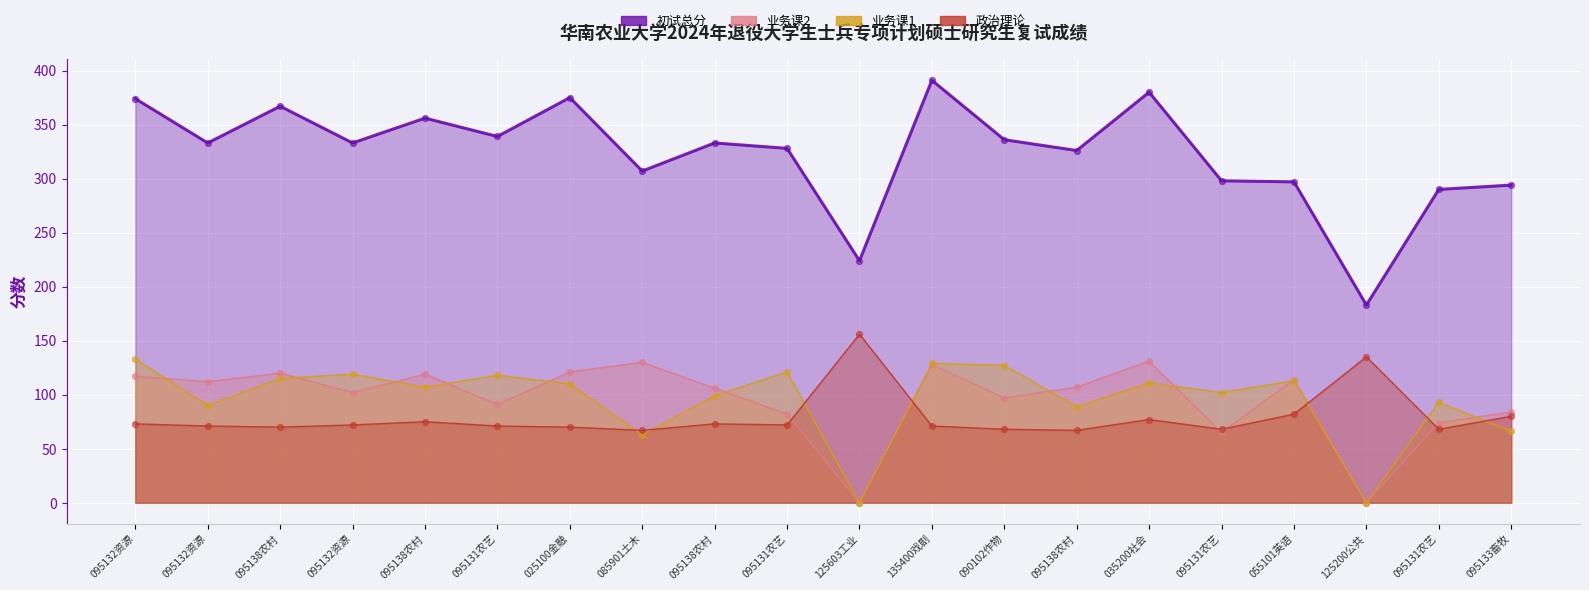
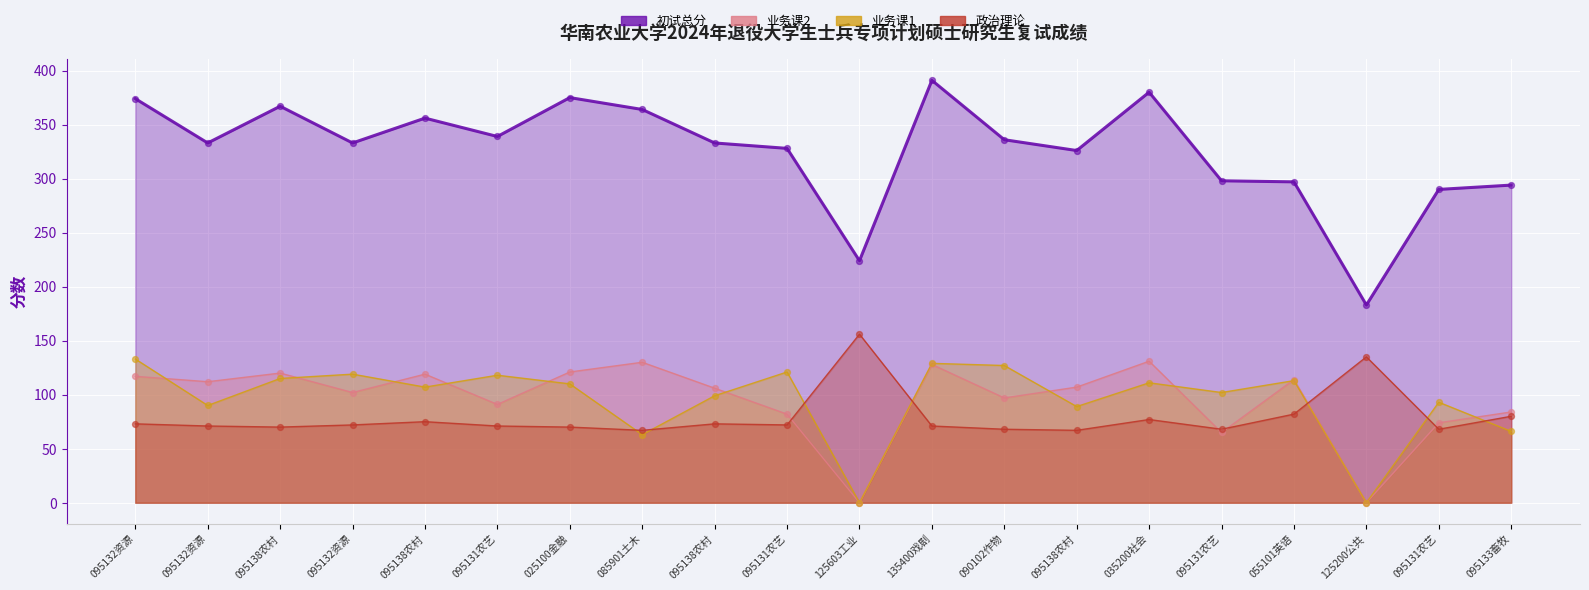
初试总分, 085901土木: 307 -> 364
